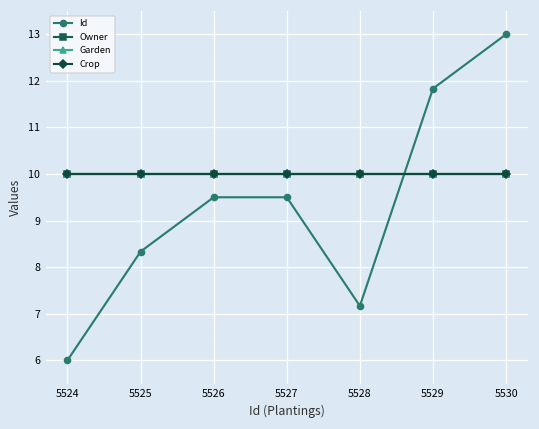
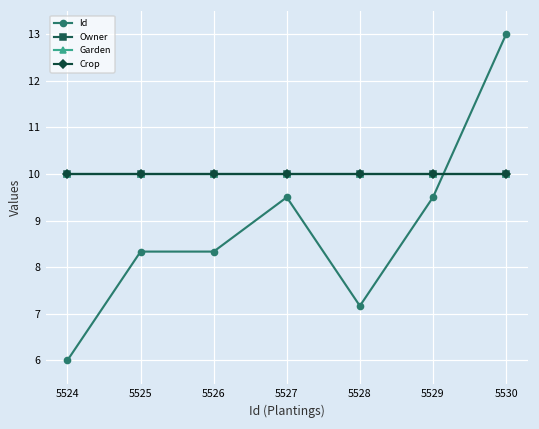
Id, 5526: 9.5 -> 8.3
Id, 5529: 11.8 -> 9.5
